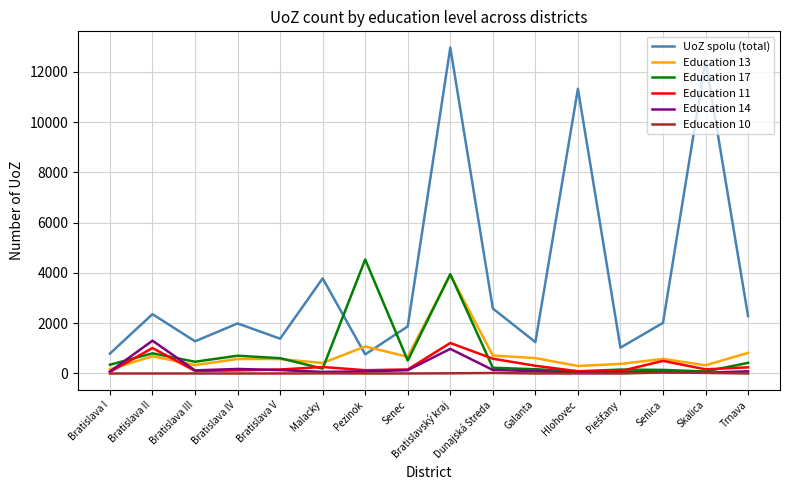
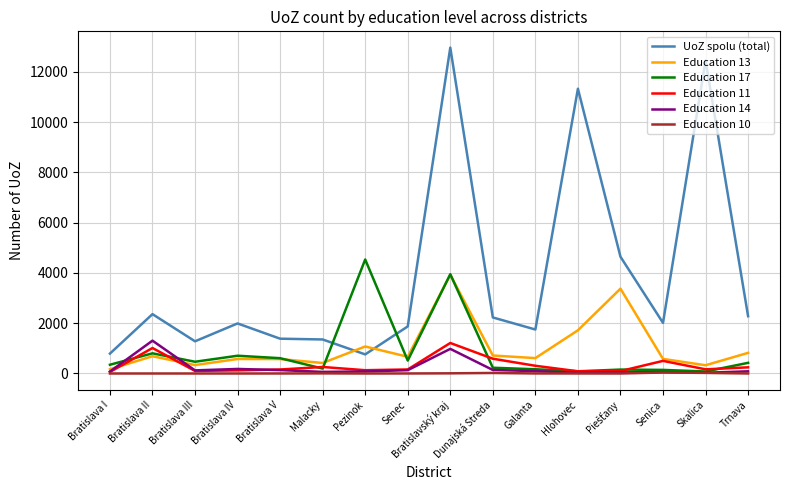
UoZ spolu (total), Malacky: 3800 -> 1400
UoZ spolu (total), Dunajská Streda: 2600 -> 2200
UoZ spolu (total), Galanta: 1200 -> 1800
Education 13, Hlohovec: 300 -> 1700
UoZ spolu (total), Piešťany: 1000 -> 4600
Education 13, Piešťany: 400 -> 3400
